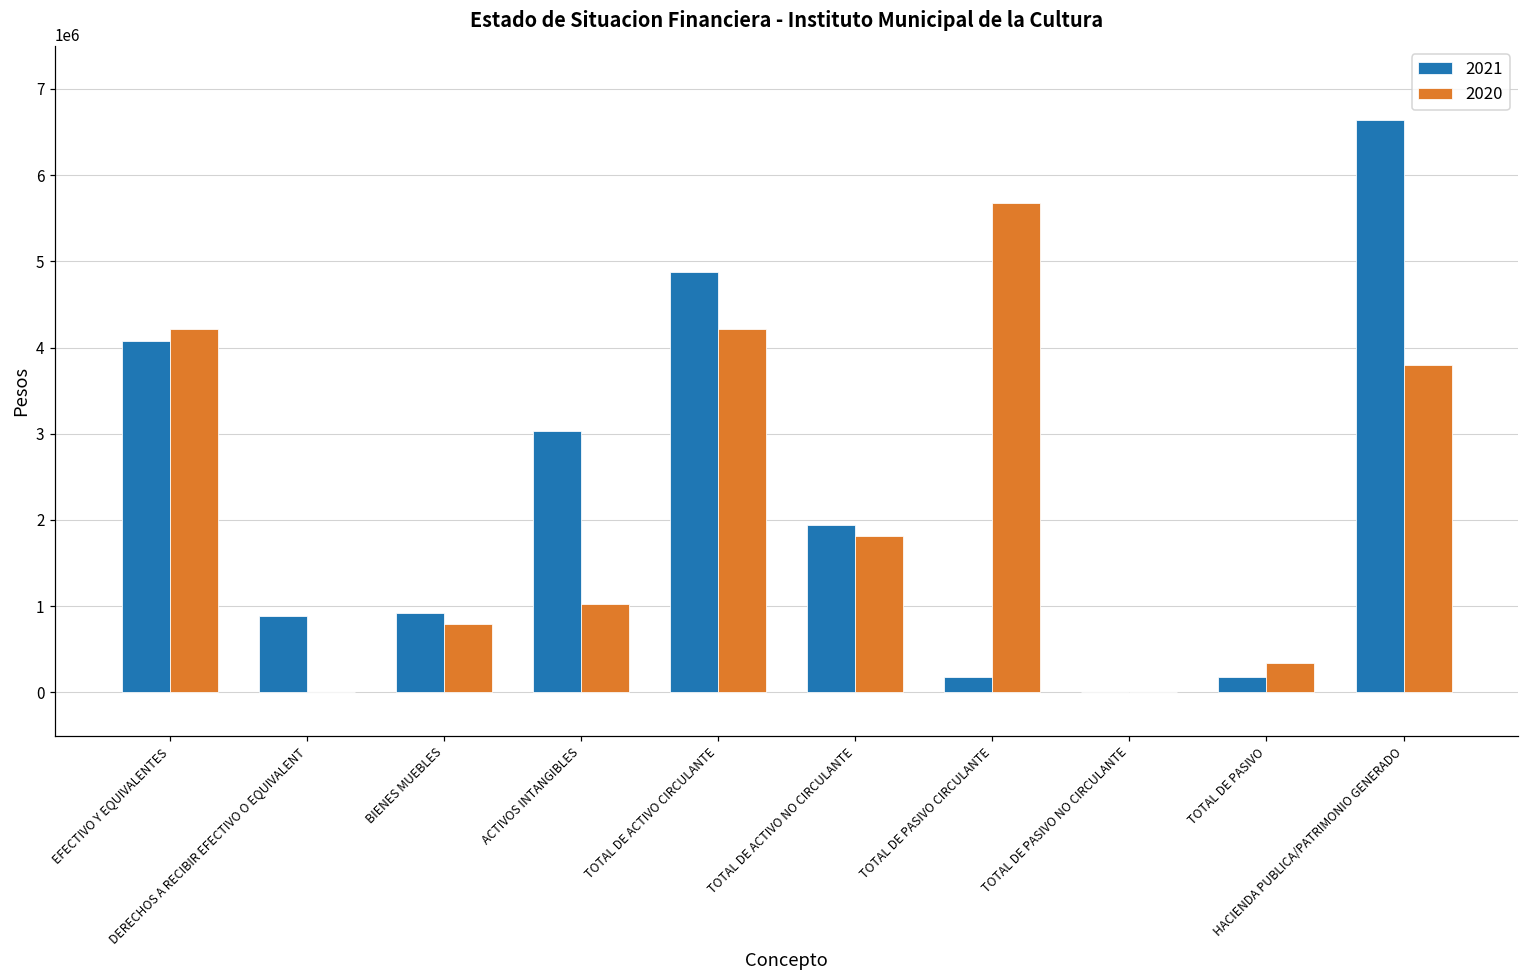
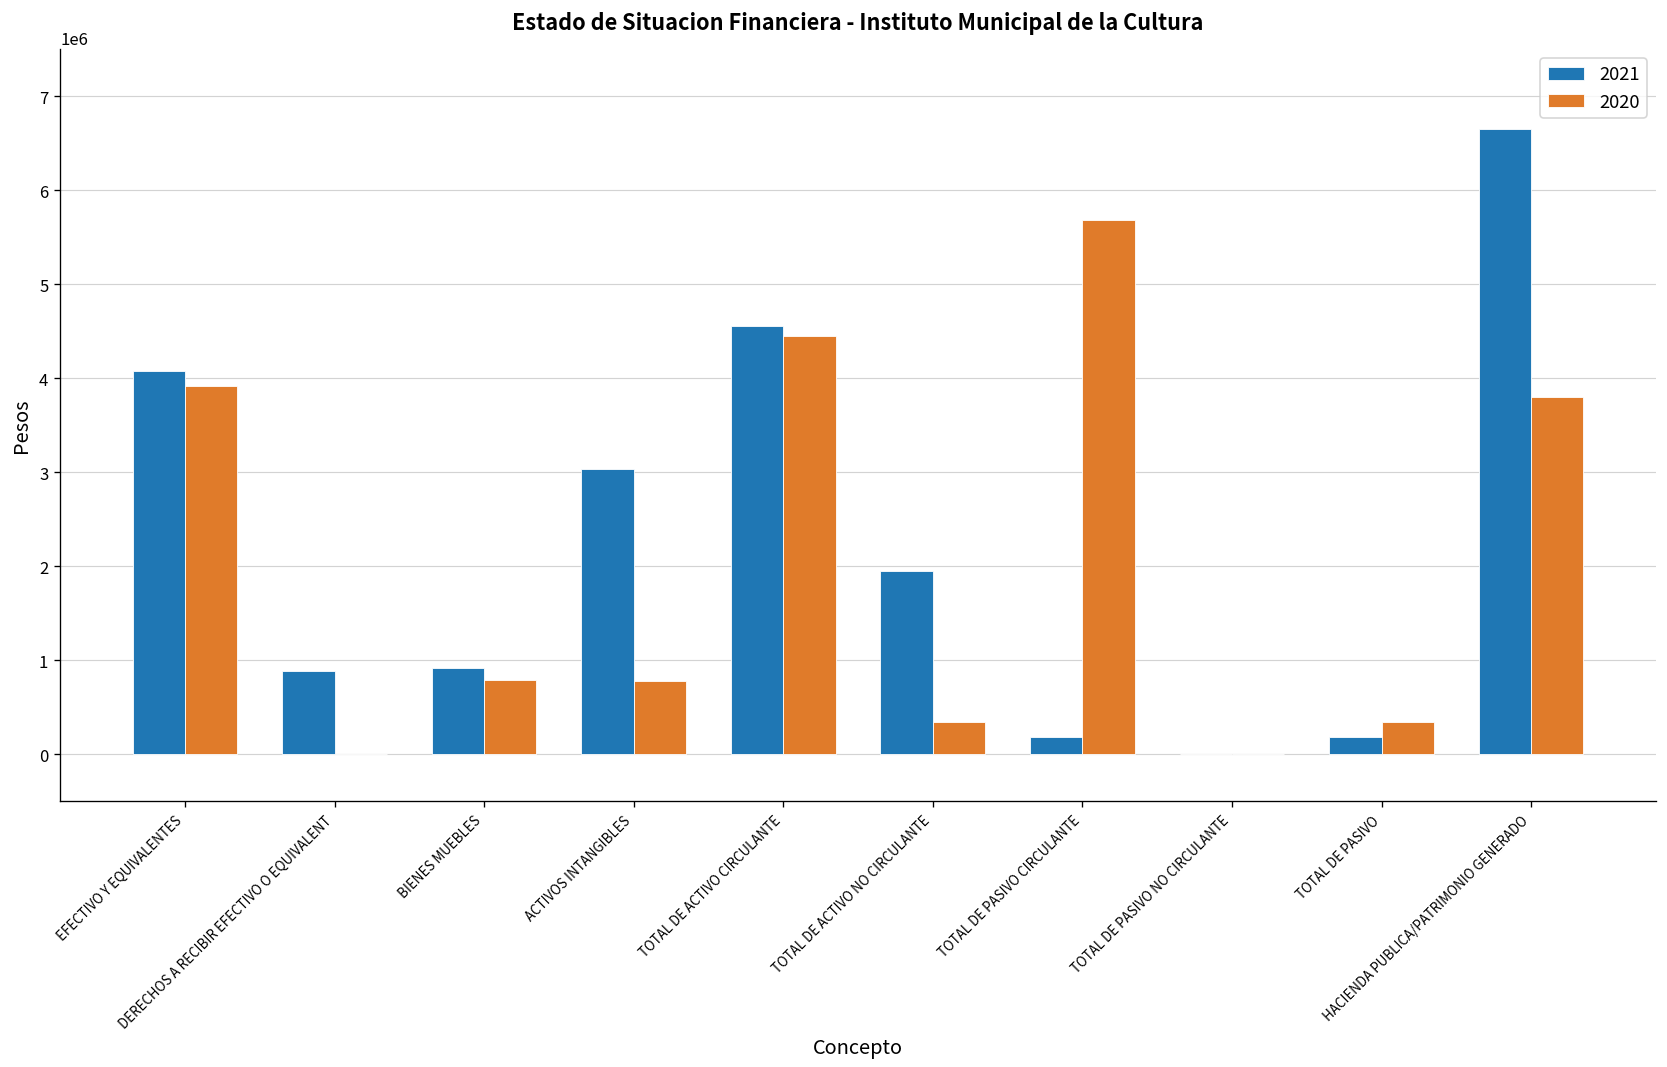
2020, EFECTIVO Y EQUIVALENTES: 4200000 -> 3900000
2020, ACTIVOS INTANGIBLES: 1000000 -> 800000
2021, TOTAL DE ACTIVO CIRCULANTE: 4900000 -> 4600000
2020, TOTAL DE ACTIVO CIRCULANTE: 4200000 -> 4400000
2020, TOTAL DE ACTIVO NO CIRCULANTE: 1800000 -> 300000
